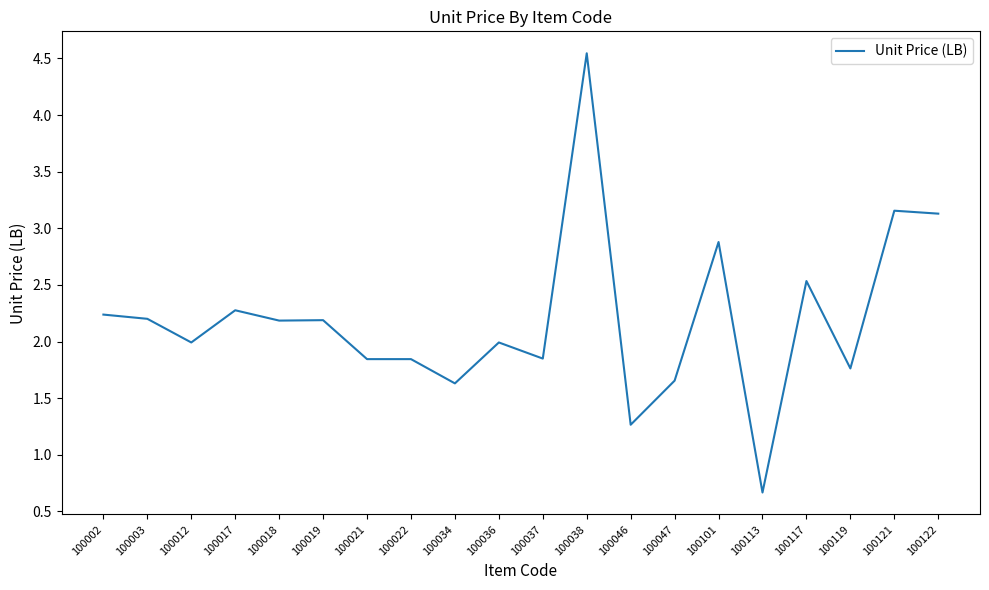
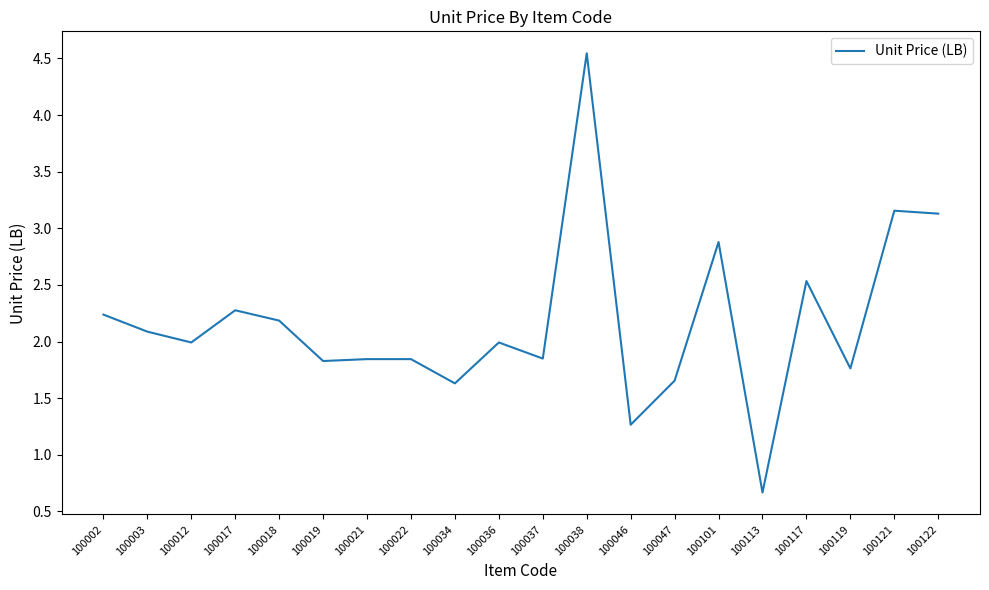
100003: 2.20 -> 2.09
100019: 2.19 -> 1.83
